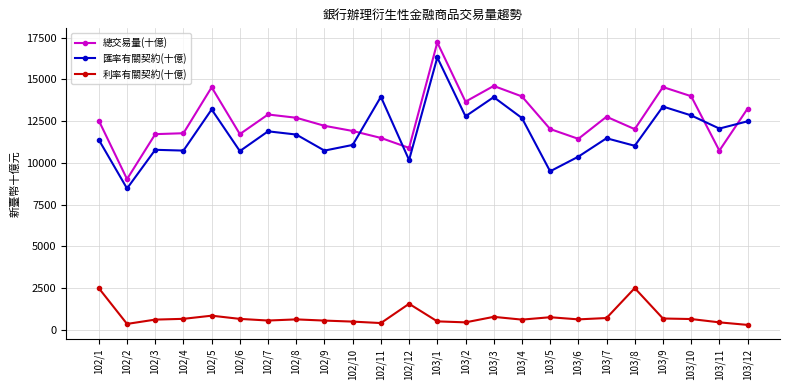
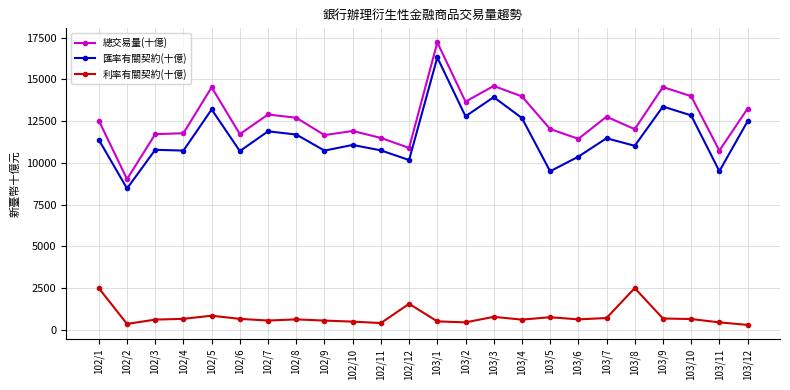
總交易量(十億), 102/9: 12200 -> 11700
匯率有關契約(十億), 102/11: 13900 -> 10700
匯率有關契約(十億), 103/11: 12000 -> 9500
